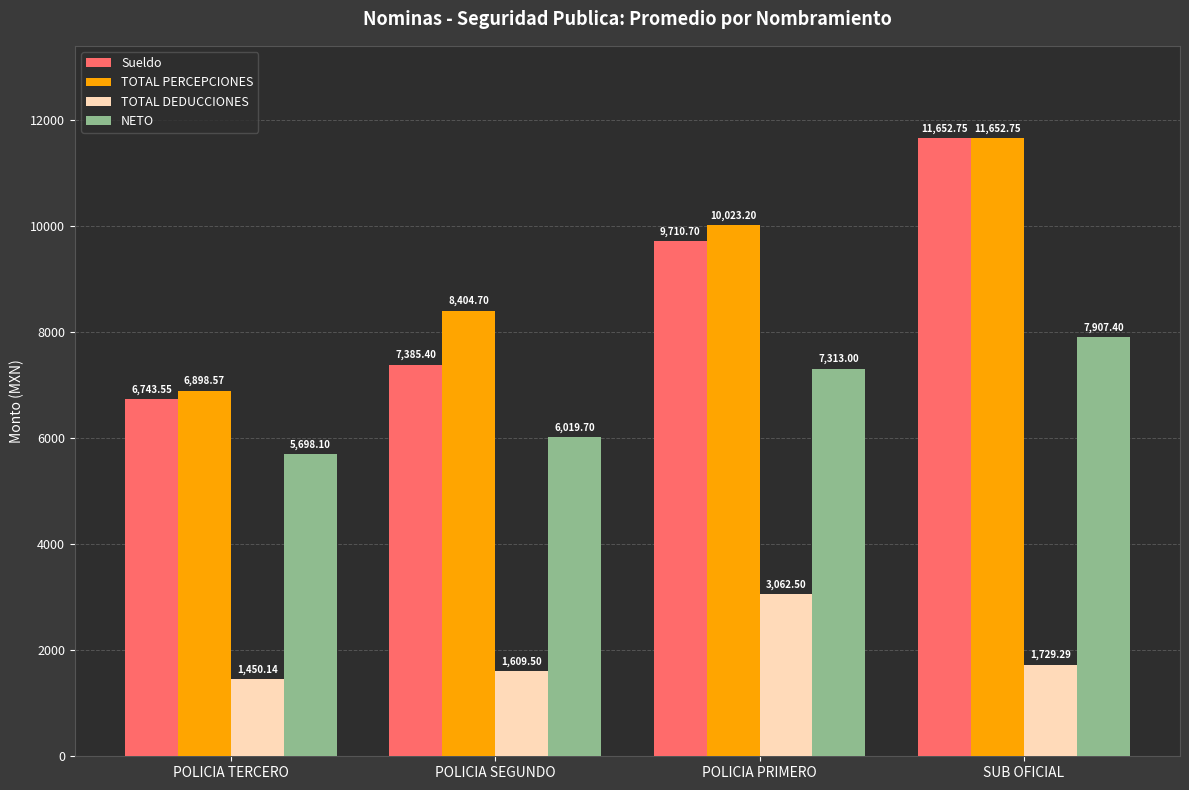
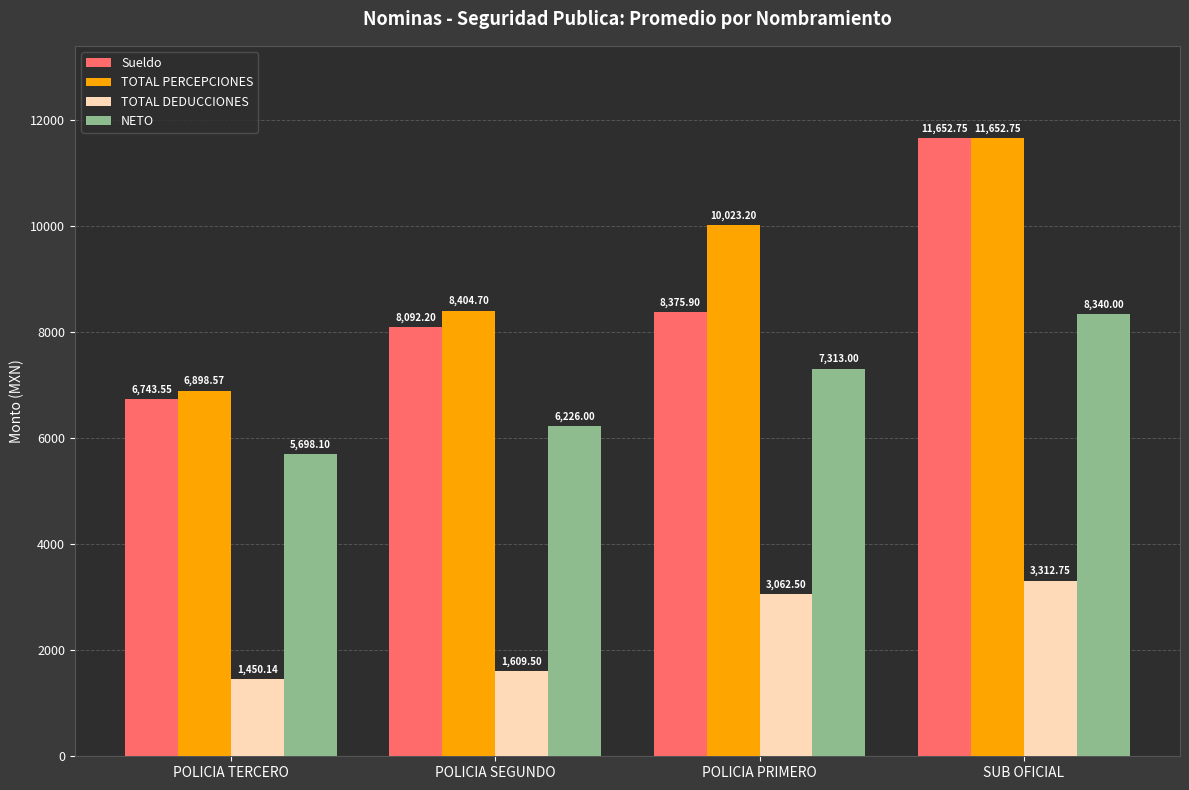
Sueldo, POLICIA SEGUNDO: 7,385.40 -> 8,092.20
NETO, POLICIA SEGUNDO: 6,019.70 -> 6,226.00
Sueldo, POLICIA PRIMERO: 9,710.70 -> 8,375.90
TOTAL DEDUCCIONES, SUB OFICIAL: 1,729.29 -> 3,312.75
NETO, SUB OFICIAL: 7,907.40 -> 8,340.00
